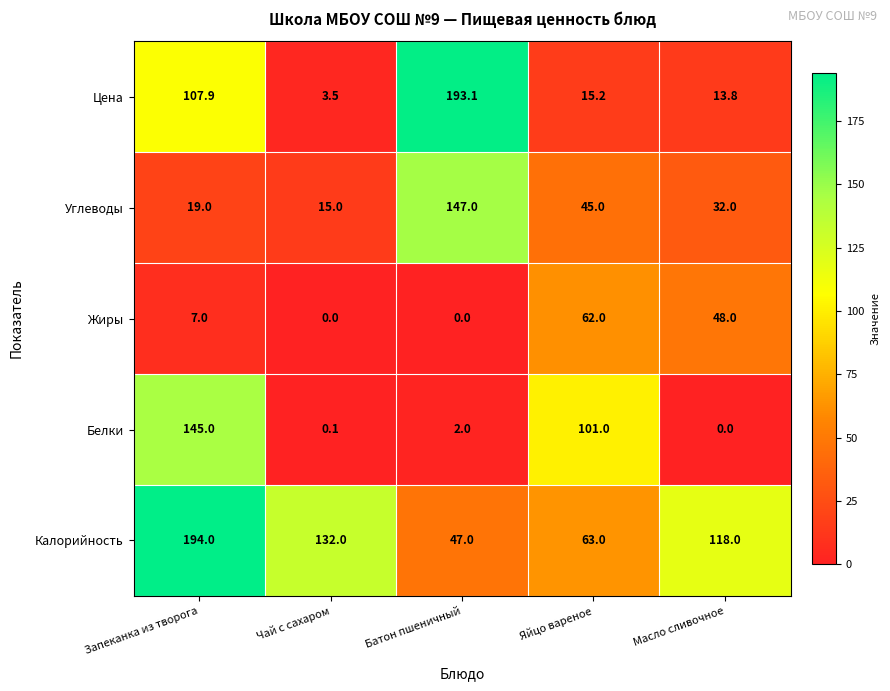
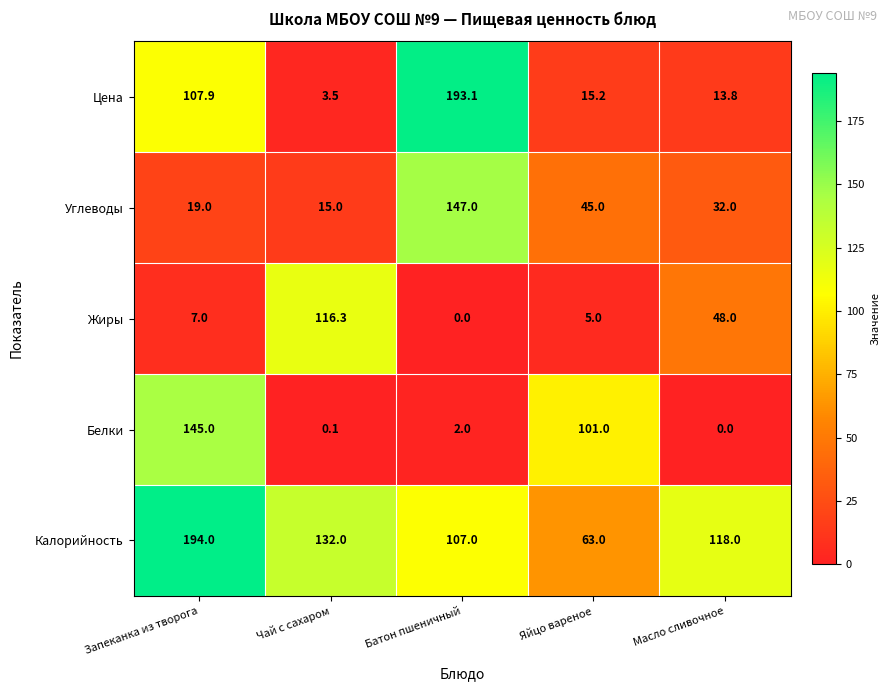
Жиры, Чай с сахаром: 0.0 -> 116.3
Жиры, Яйцо вареное: 62.0 -> 5.0
Калорийность, Батон пшеничный: 47.0 -> 107.0
